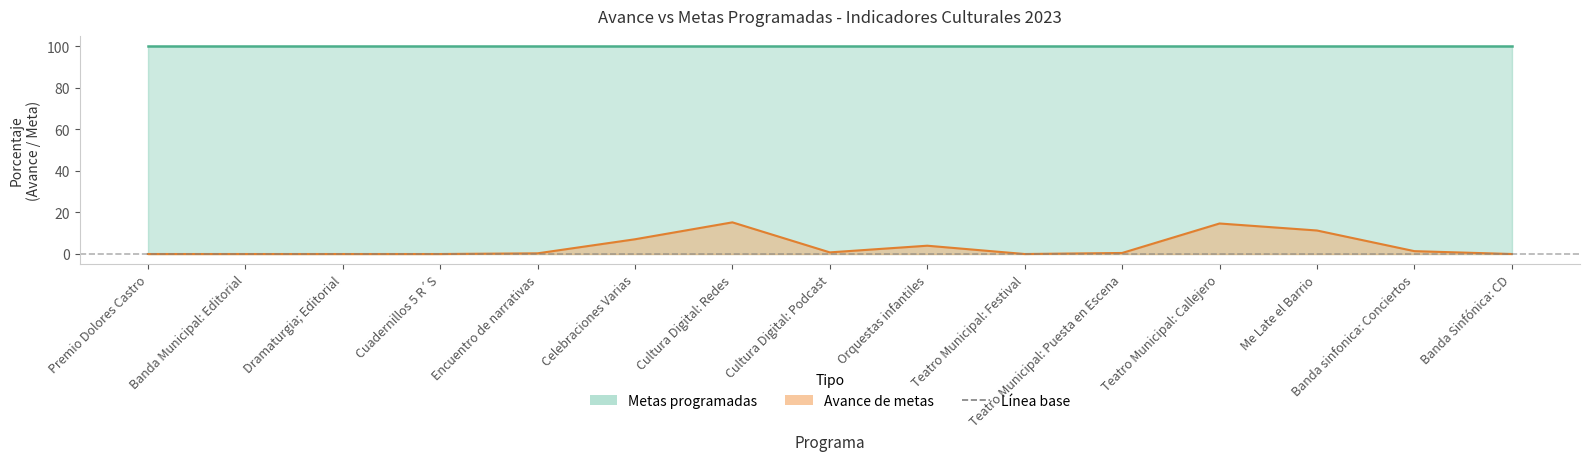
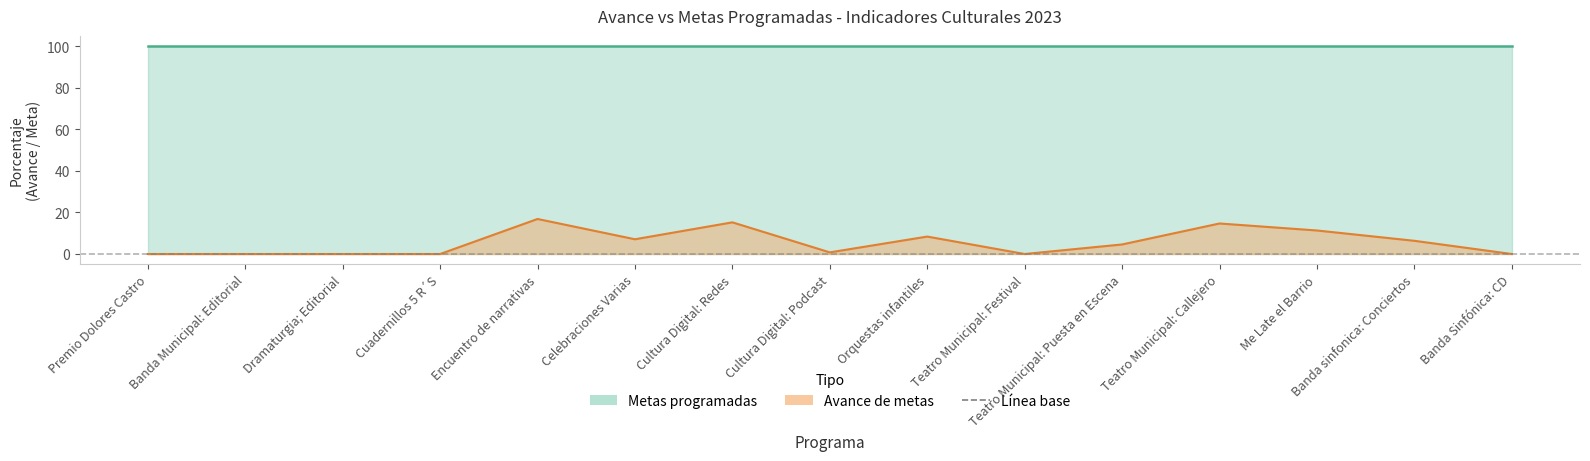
Avance de metas, Encuentro de narrativas: 0 -> 17
Avance de metas, Orquestas infantiles: 4 -> 8
Avance de metas, Teatro Municipal: Puesta en Escena: 1 -> 5
Avance de metas, Banda sinfonica: Conciertos: 1 -> 6
